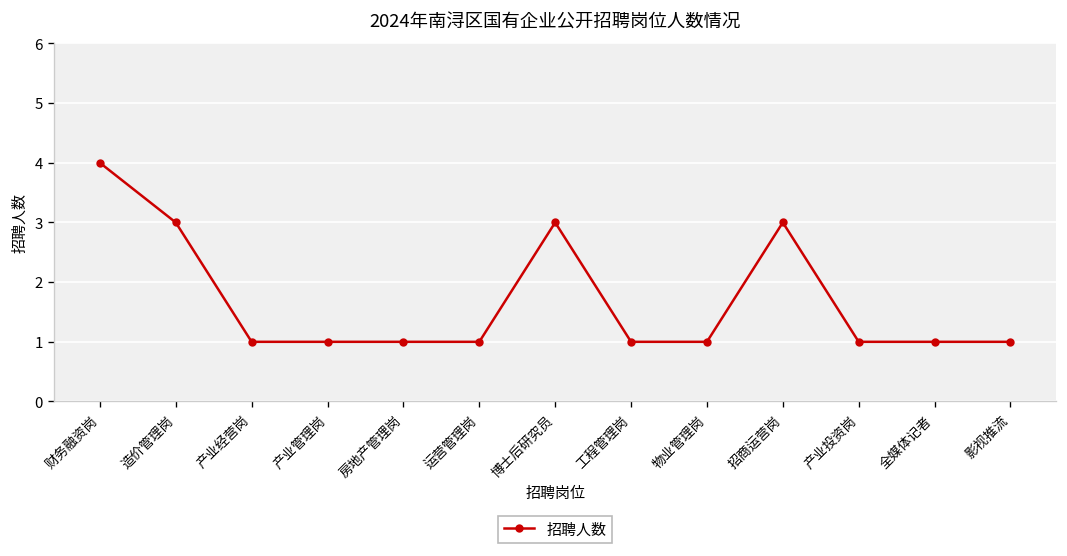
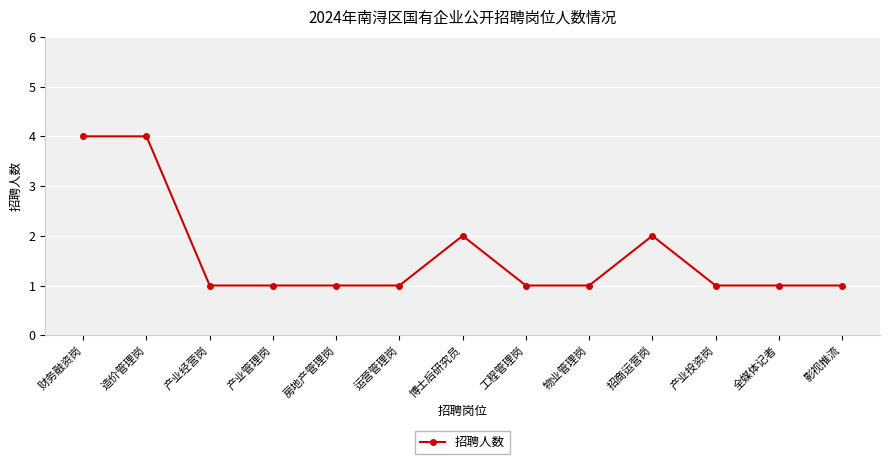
造价管理岗: 3 -> 4
博士后研究员: 3 -> 2
招商运营岗: 3 -> 2
